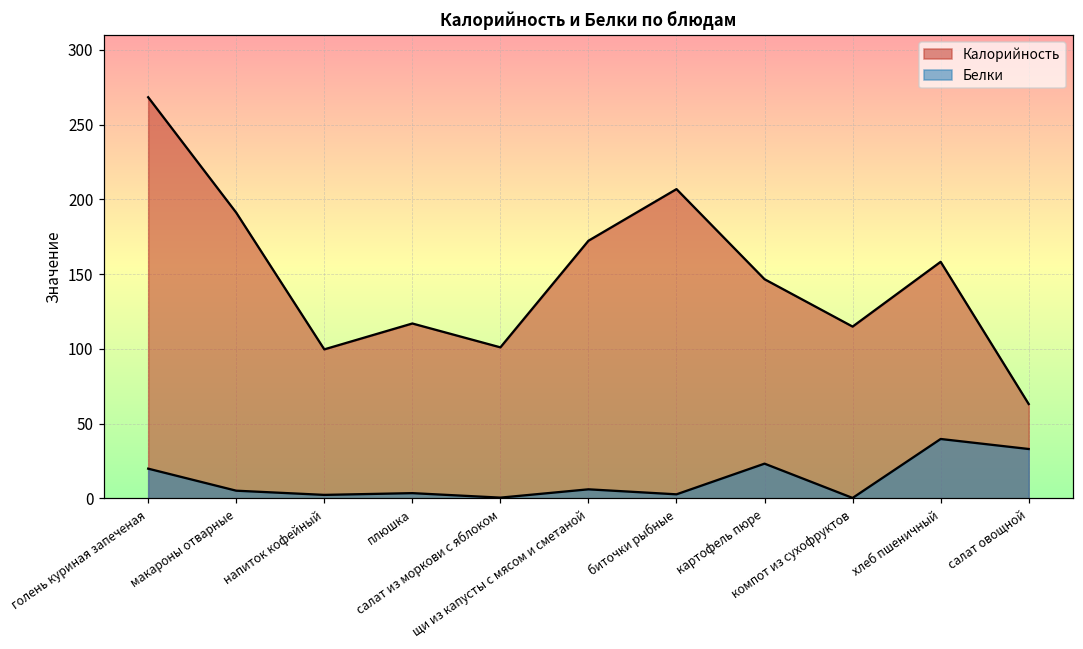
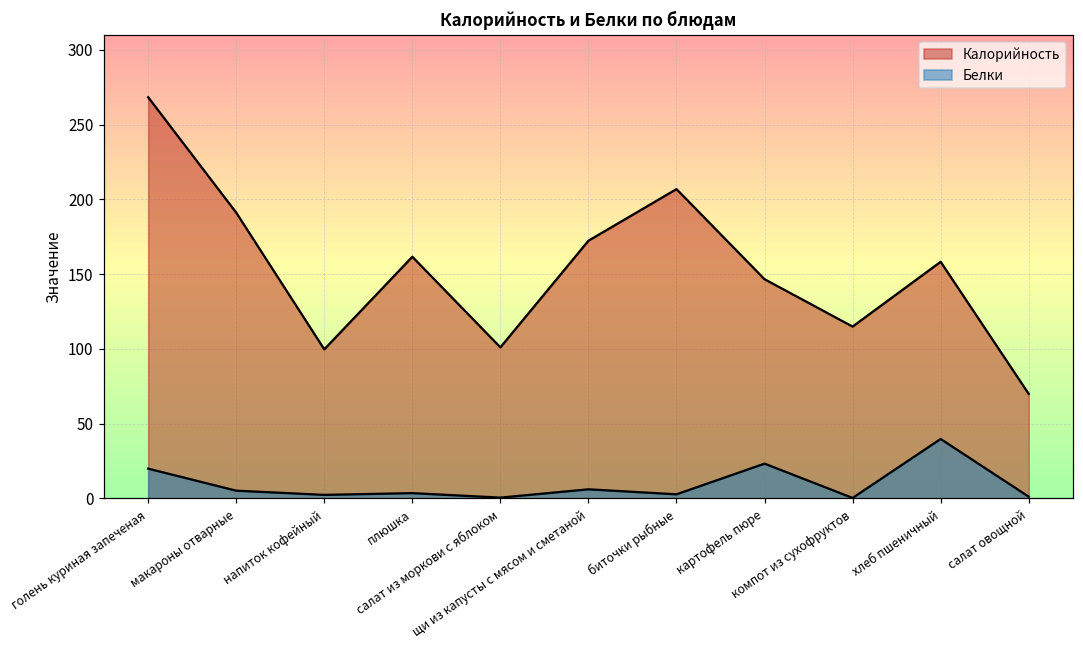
Калорийность, плюшка: 117 -> 162
Калорийность, салат овощной: 63 -> 70
Белки, салат овощной: 33 -> 1
